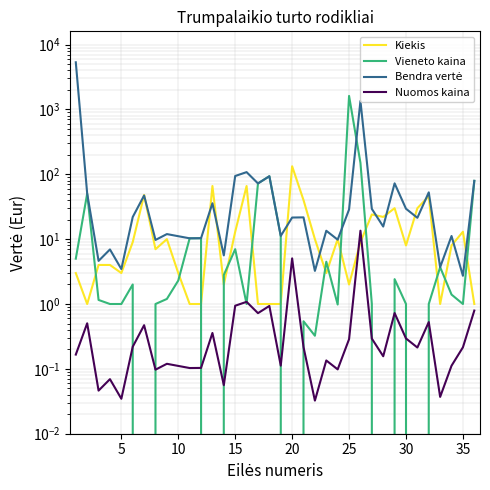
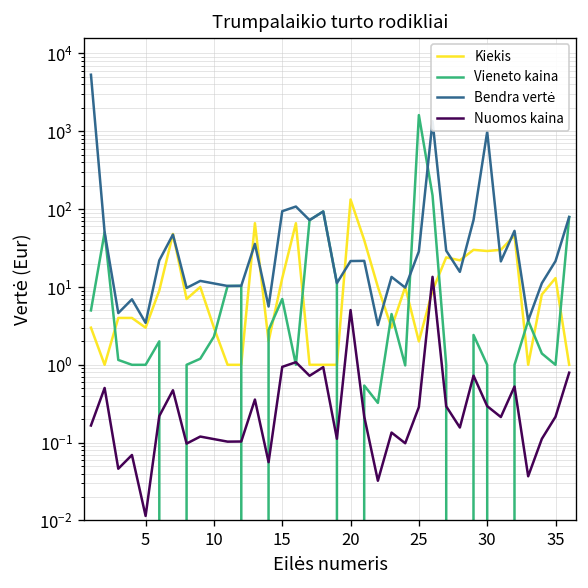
Nuomos kaina, 5: 0.03 -> 0.011
Kiekis, 30: 8 -> 30
Bendra vertė, 30: 30 -> 1000
Bendra vertė, 35: 2.7 -> 21
